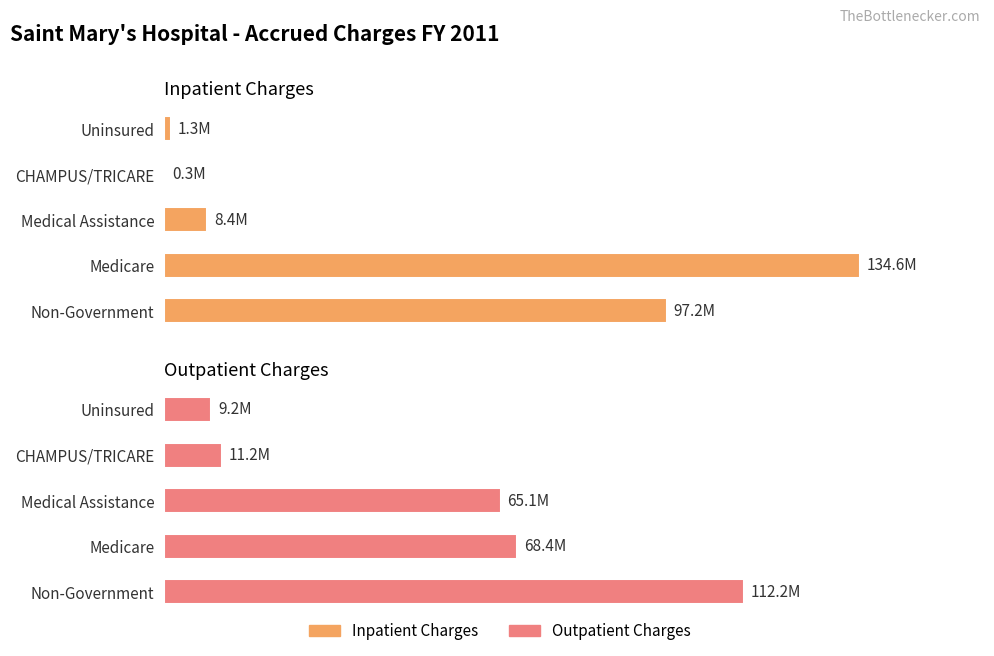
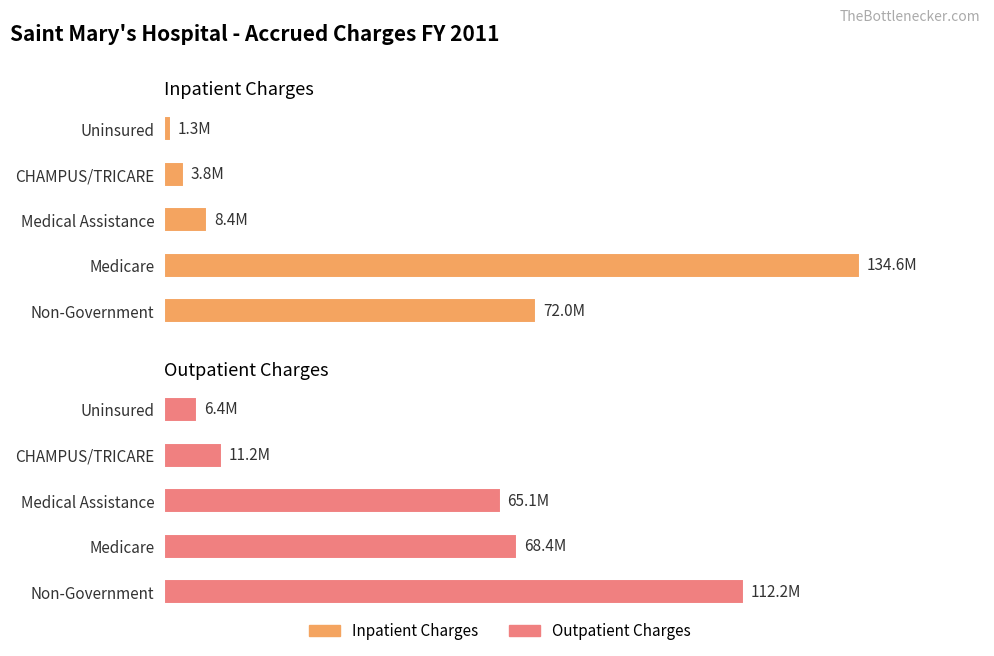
Inpatient Charges, CHAMPUS/TRICARE: 0.3M -> 3.8M
Inpatient Charges, Non-Government: 97.2M -> 72.0M
Outpatient Charges, Uninsured: 9.2M -> 6.4M
